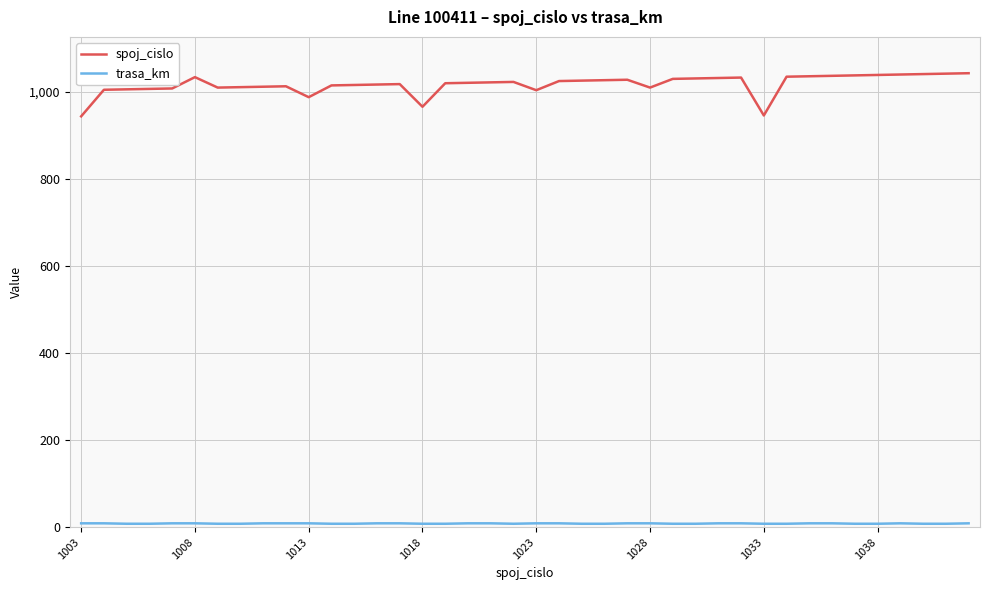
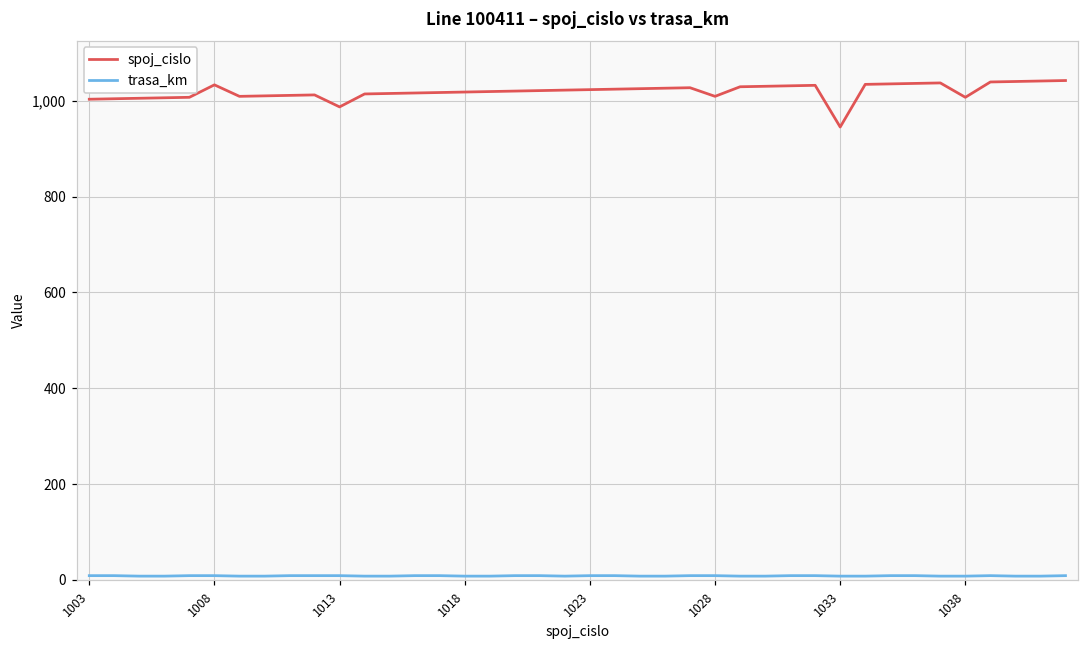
spoj_cislo, 1003: 940 -> 1,000
spoj_cislo, 1018: 970 -> 1,020
spoj_cislo, 1023: 1,000 -> 1,020
spoj_cislo, 1038: 1,040 -> 1,010
